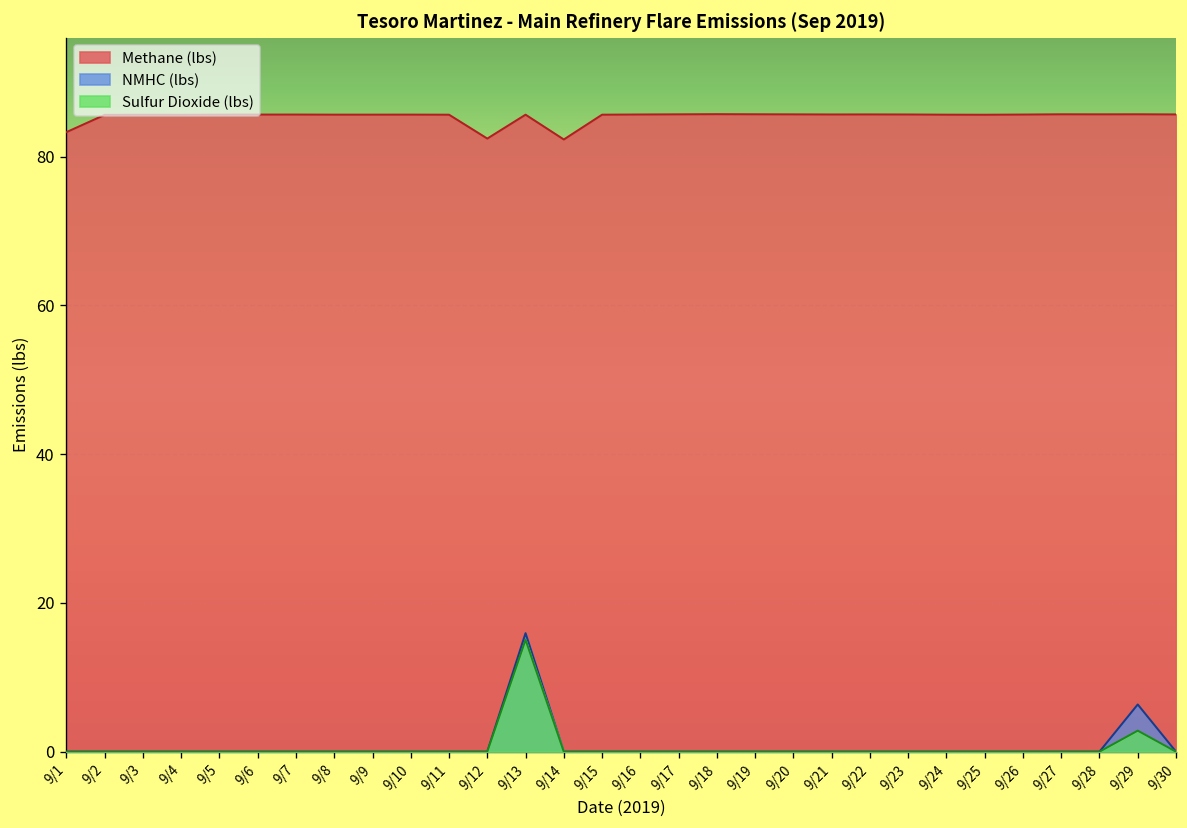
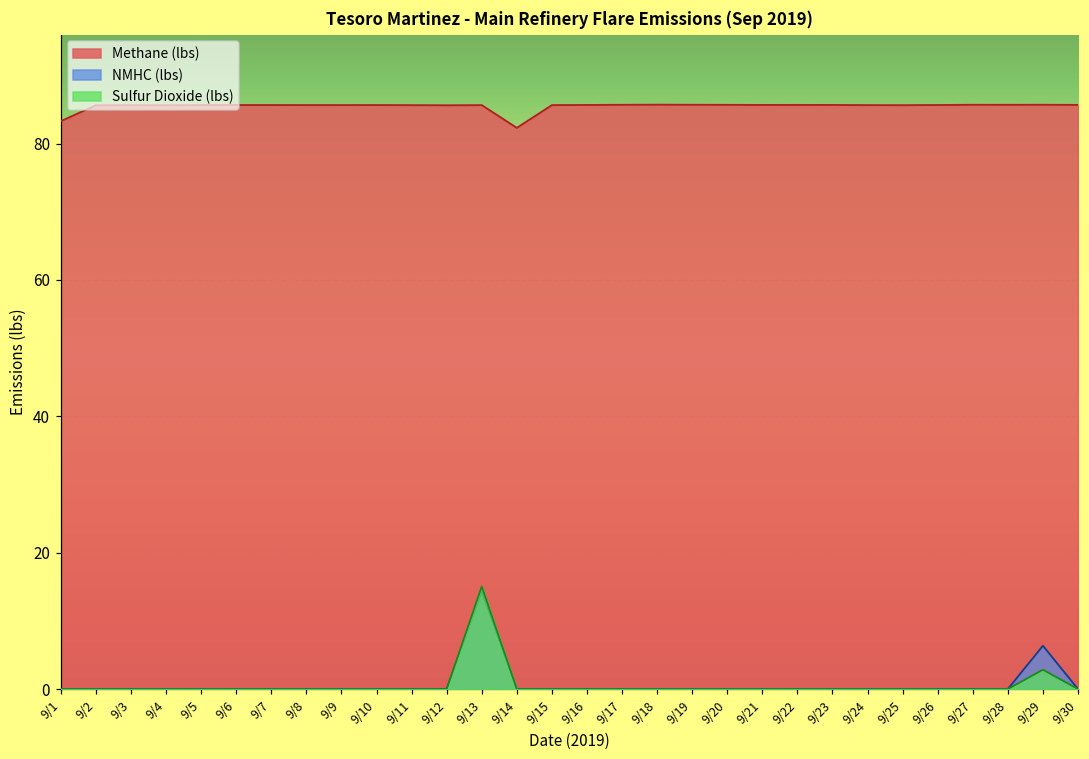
Methane (lbs), 9/12: 82 -> 86
NMHC (lbs), 9/13: 16 -> 14
